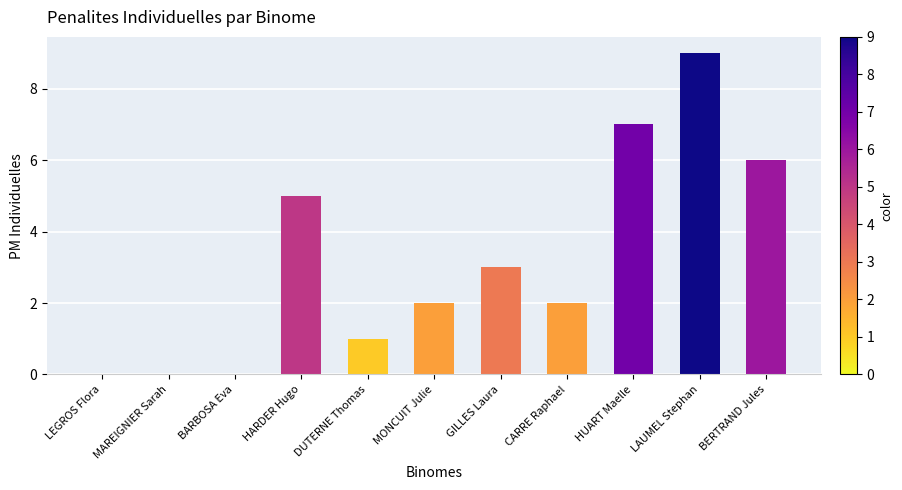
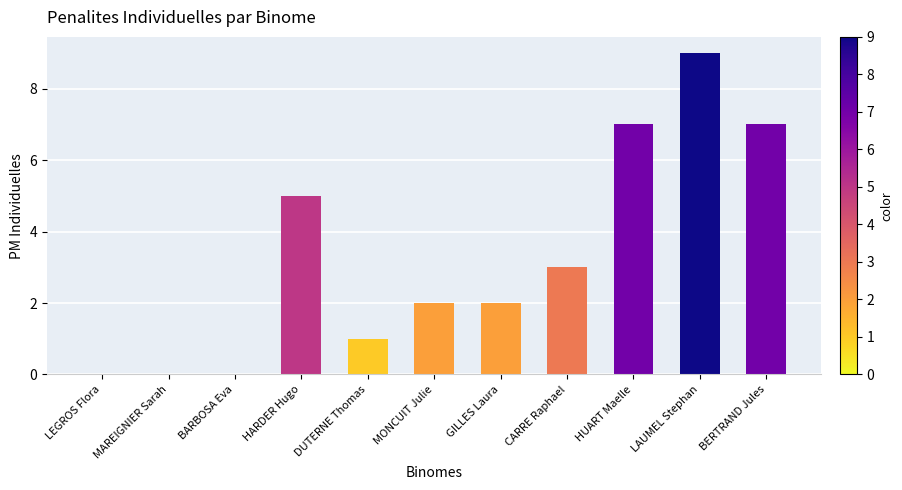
GILLES Laura: 3 -> 2
CARRE Raphael: 2 -> 3
BERTRAND Jules: 6 -> 7
